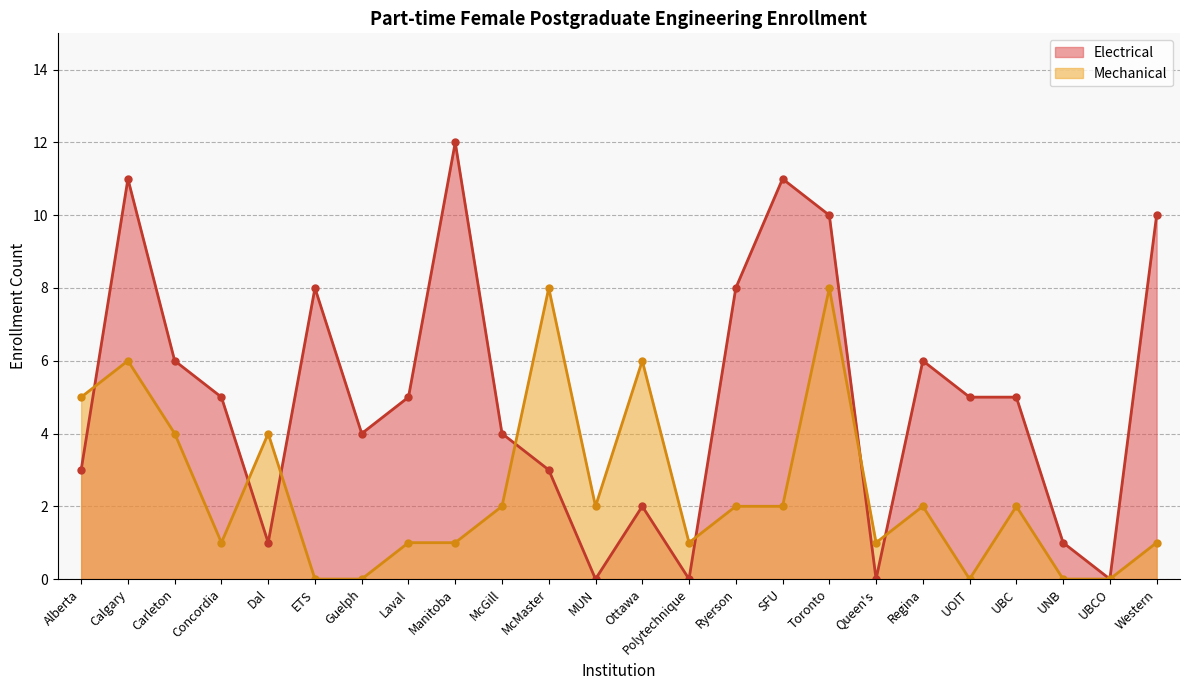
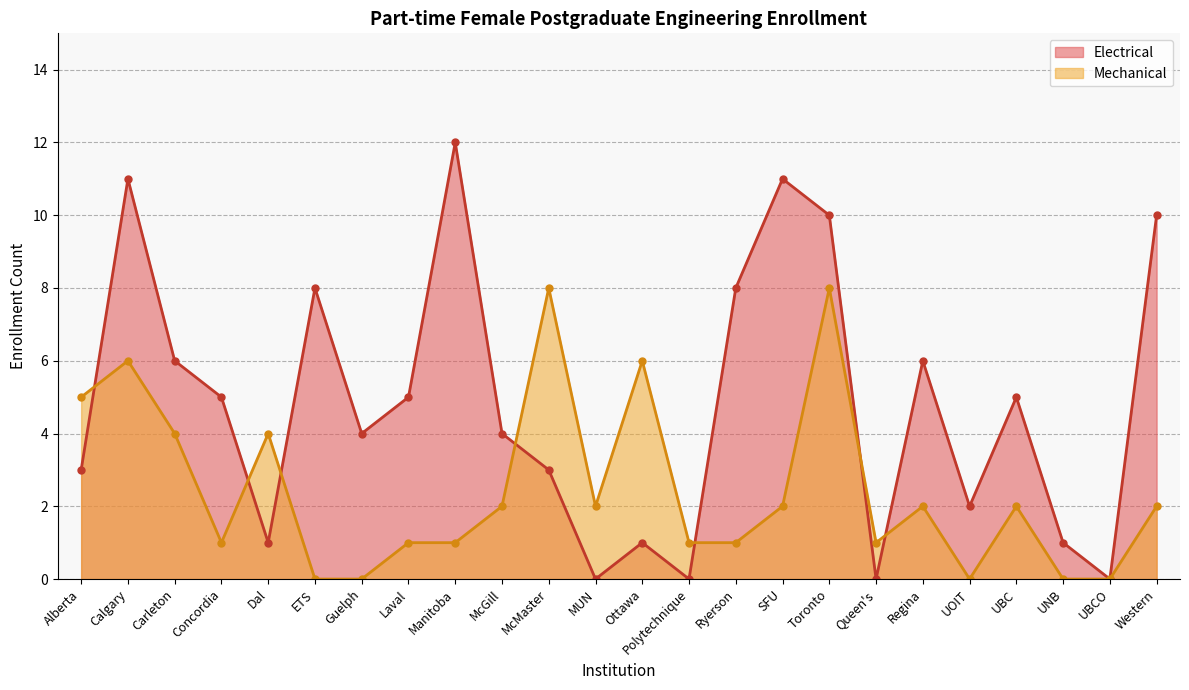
Electrical, Ottawa: 2 -> 1
Mechanical, Ryerson: 2 -> 1
Electrical, UOIT: 5 -> 2
Mechanical, Western: 1 -> 2
